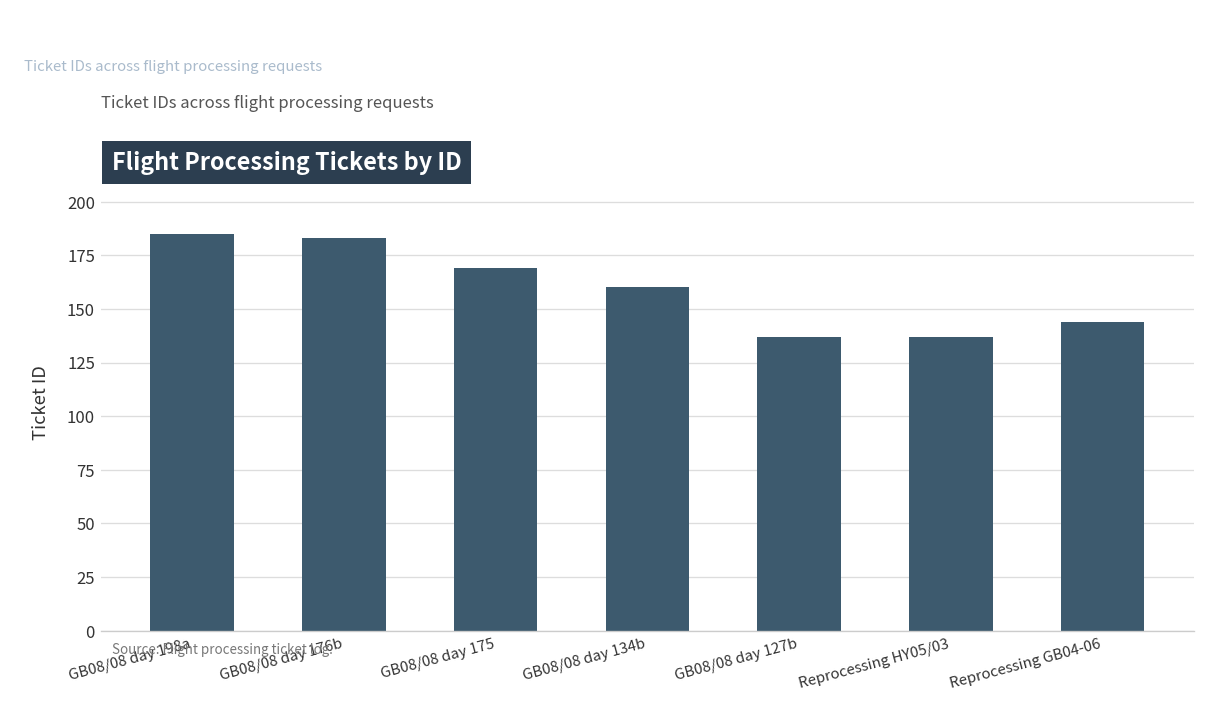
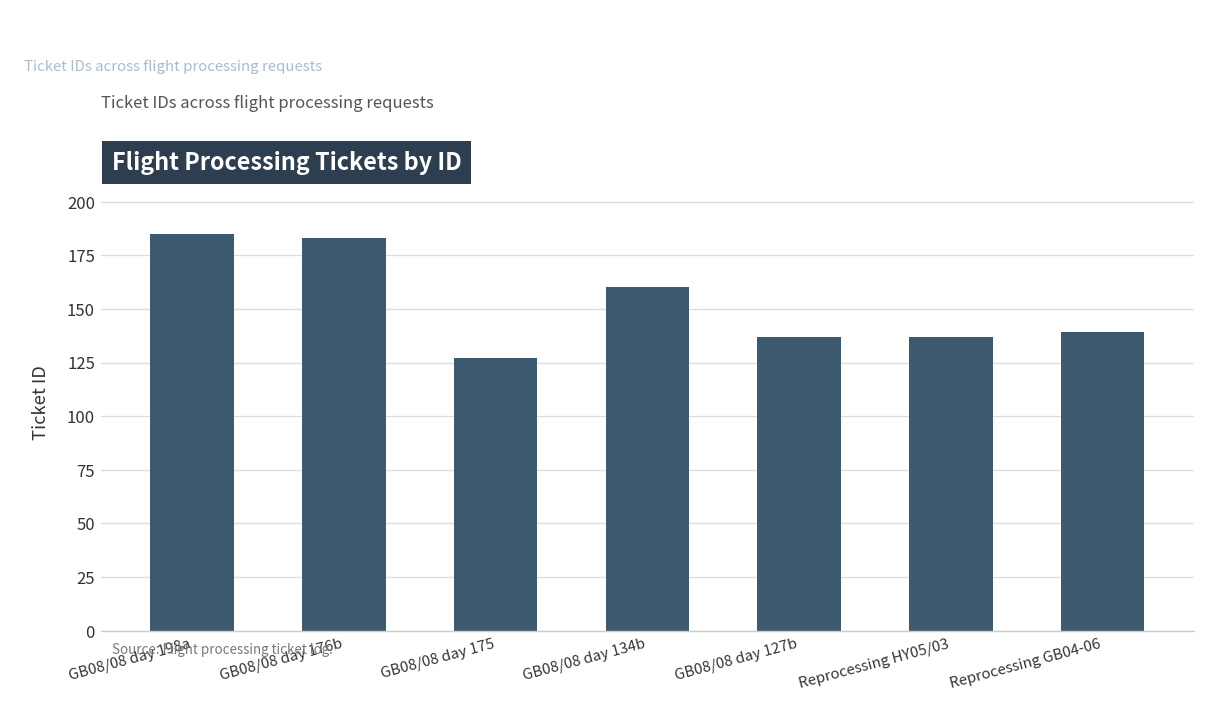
GB08/08 day 175: 169 -> 127
Reprocessing GB04-06: 144 -> 139
